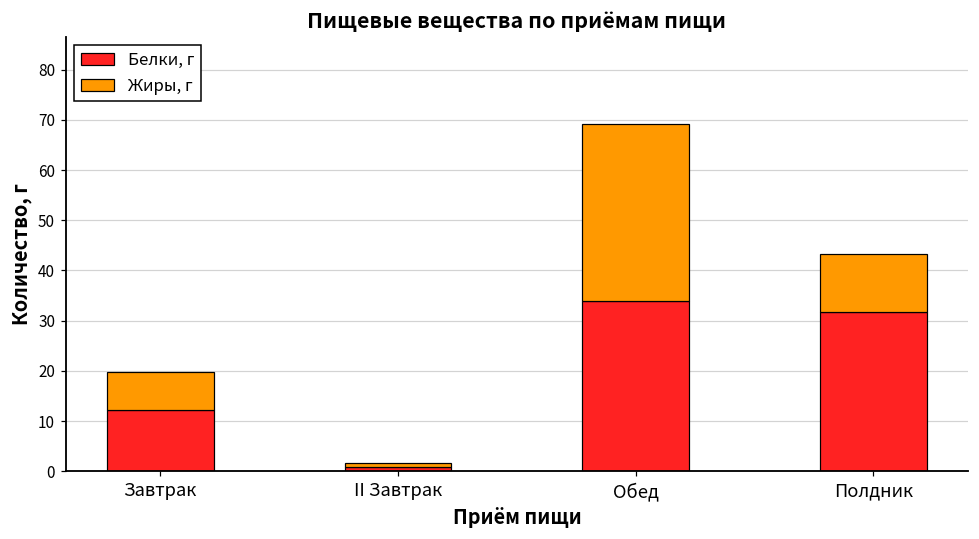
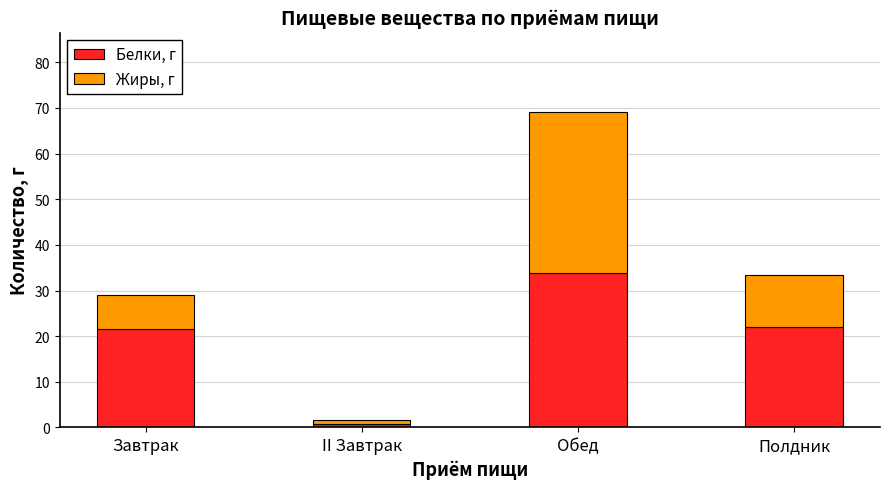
Белки, г, Завтрак: 12 -> 22
Белки, г, Полдник: 32 -> 22
